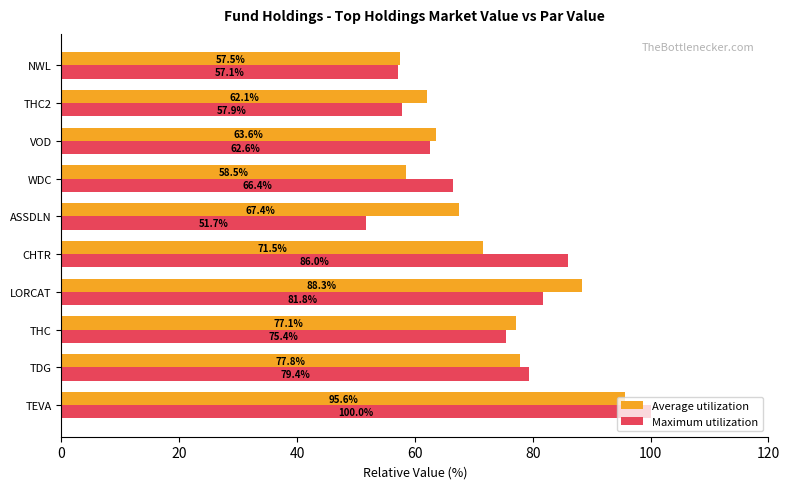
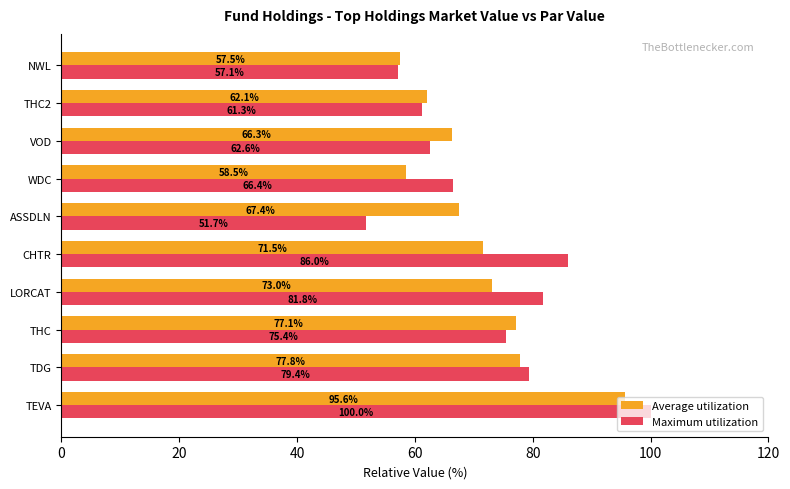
Maximum utilization, THC2: 57.9% -> 61.3%
Average utilization, VOD: 63.6% -> 66.3%
Average utilization, LORCAT: 88.3% -> 73.0%
